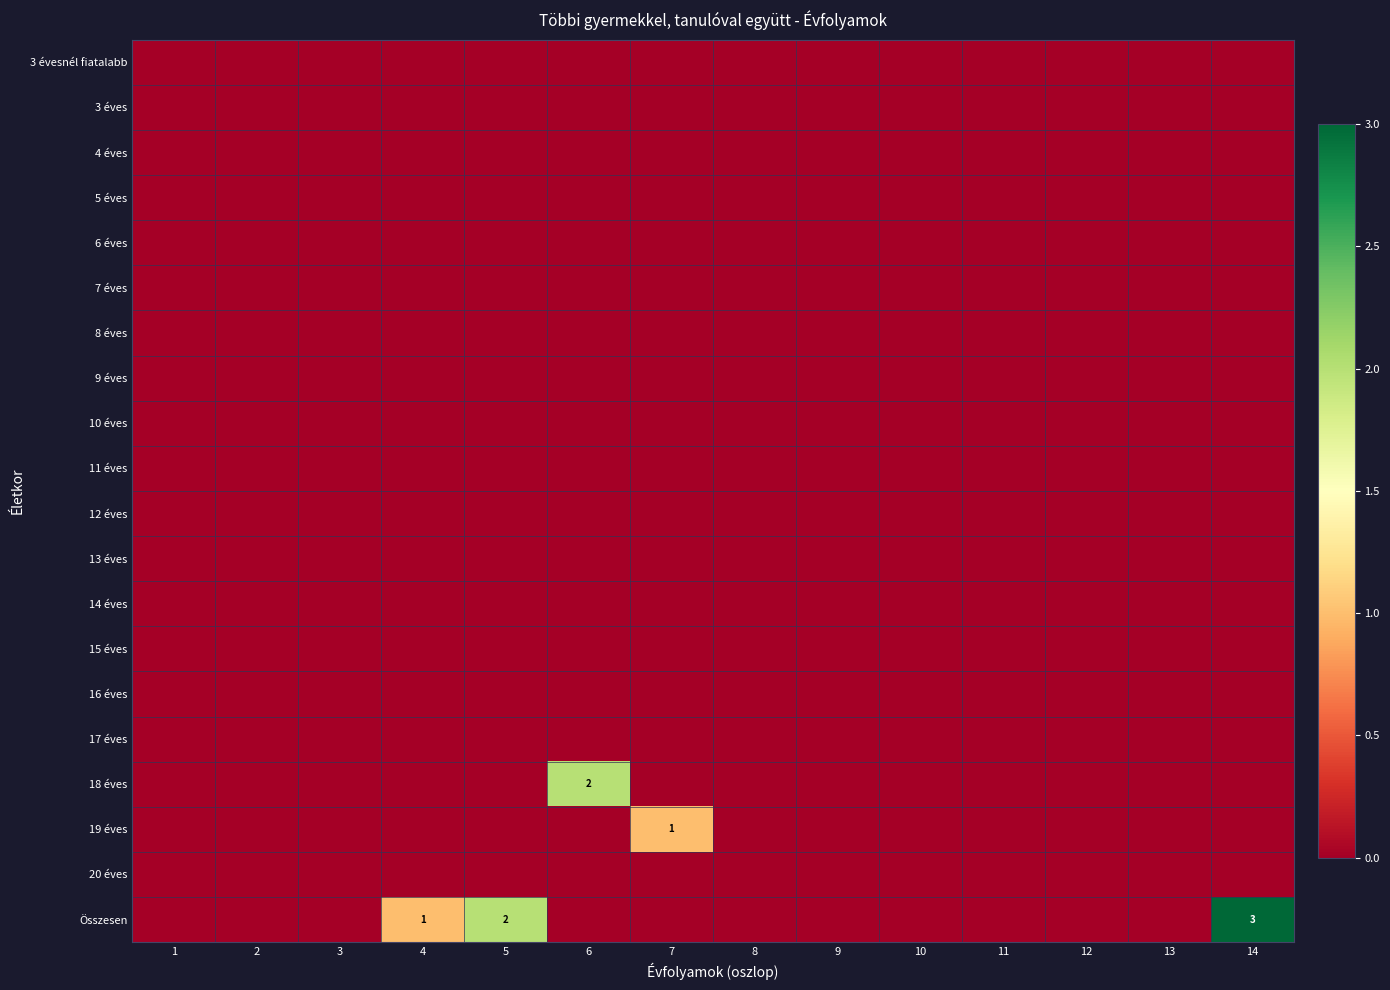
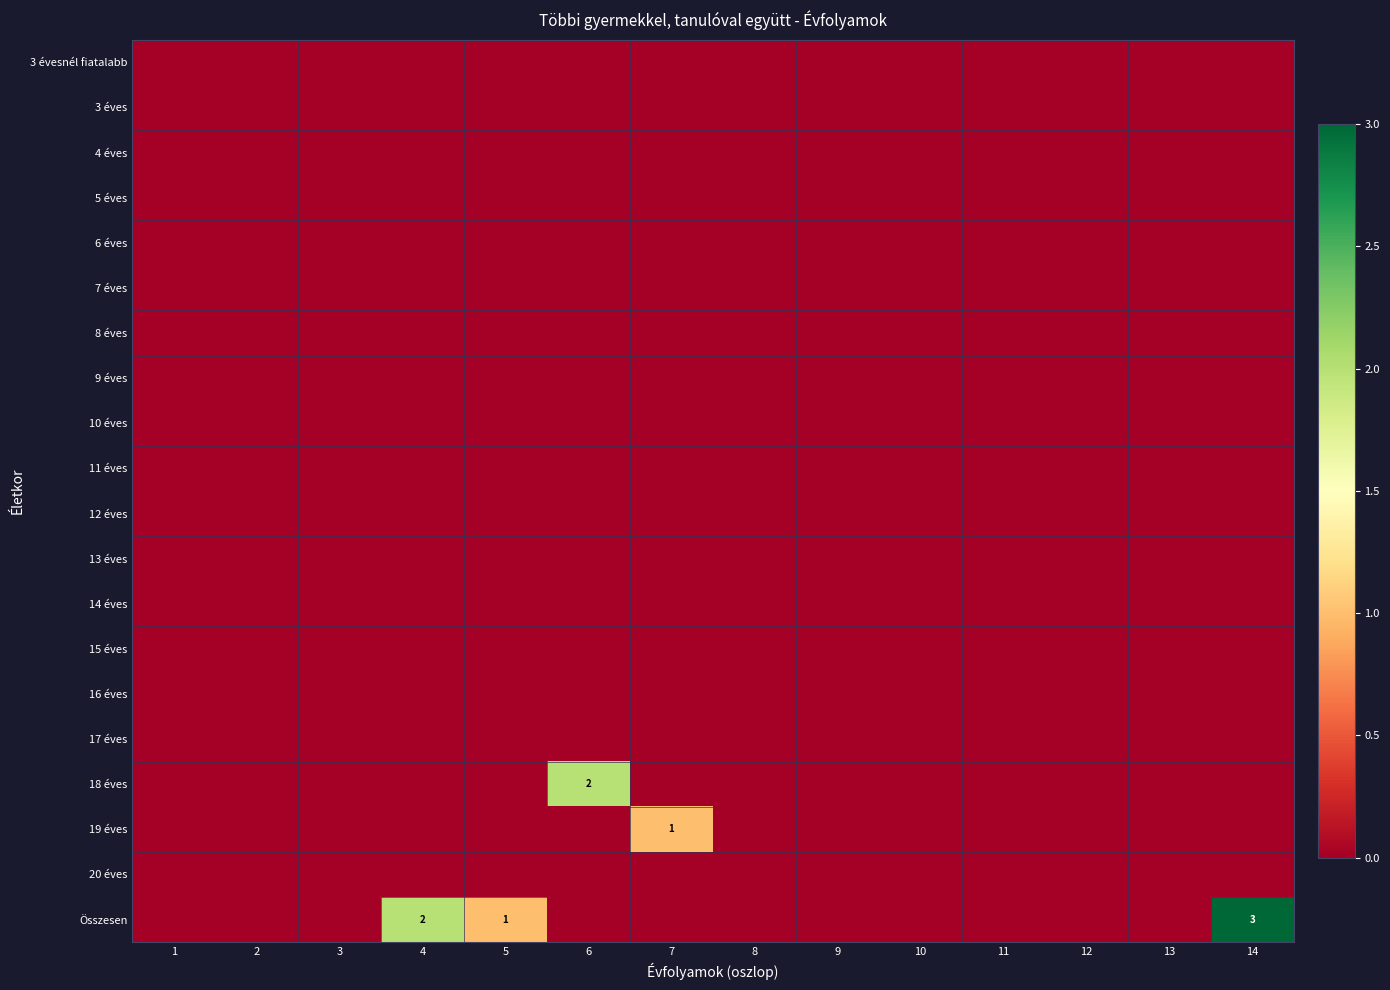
Összesen, 4: 1 -> 2
Összesen, 5: 2 -> 1
